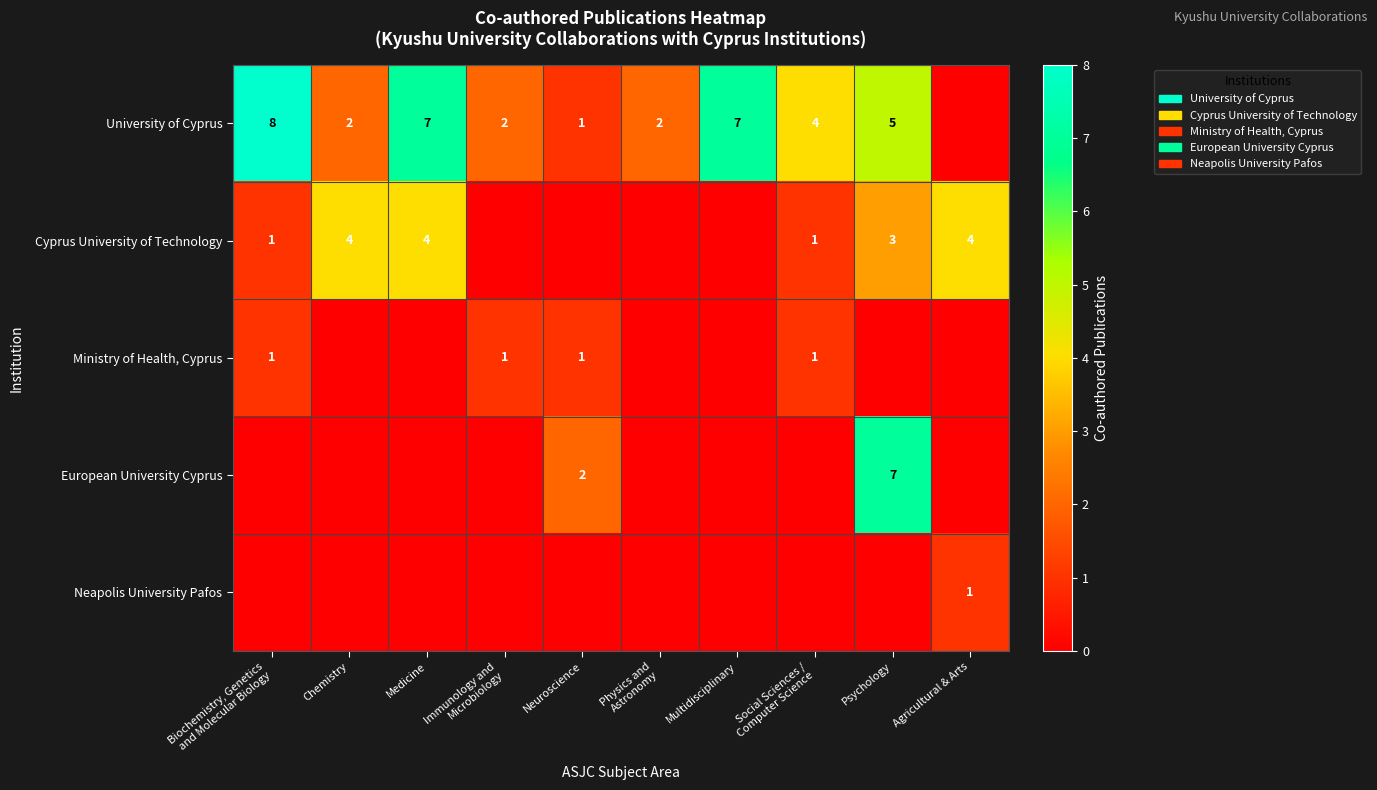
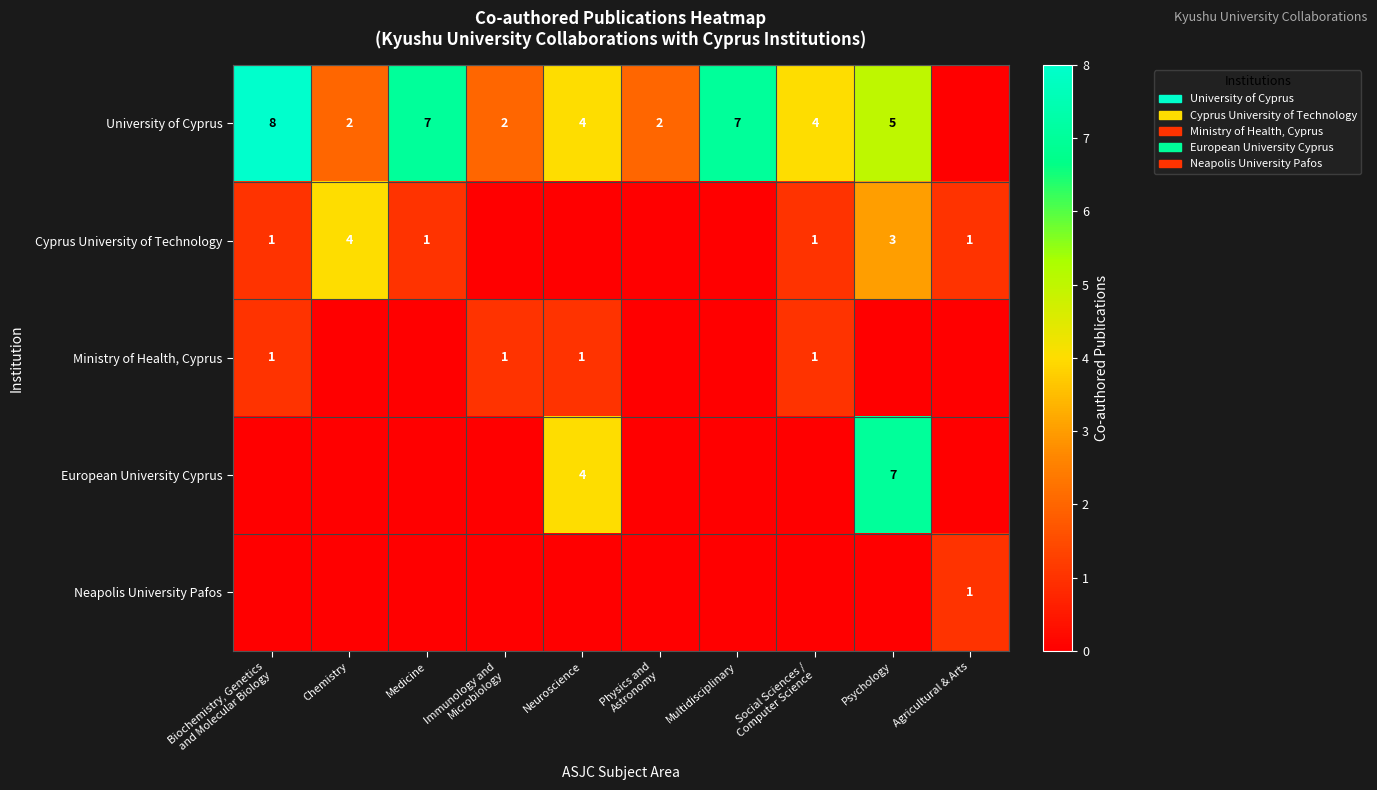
University of Cyprus, Neuroscience: 1 -> 4
Cyprus University of Technology, Medicine: 4 -> 1
Cyprus University of Technology, Agricultural & Arts: 4 -> 1
European University Cyprus, Neuroscience: 2 -> 4
